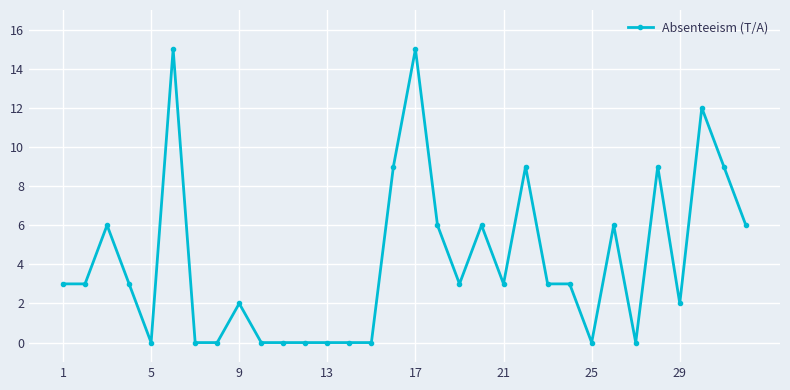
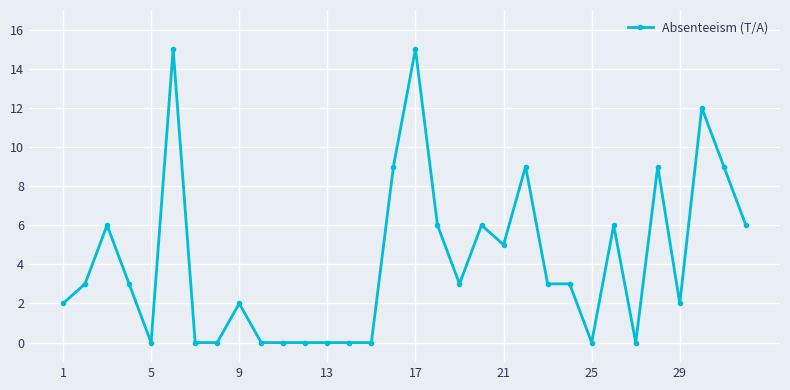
1: 3 -> 2
21: 3 -> 5
